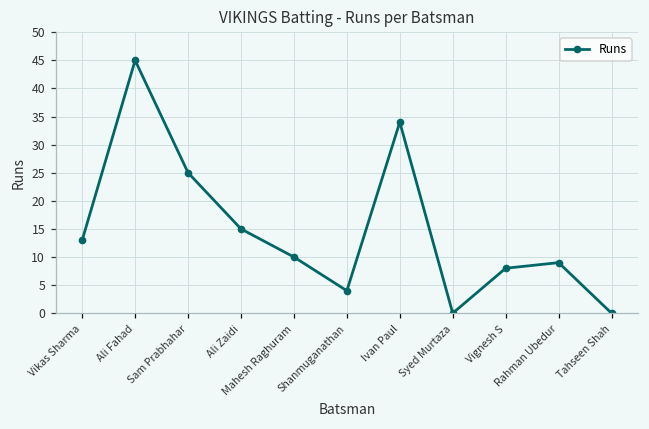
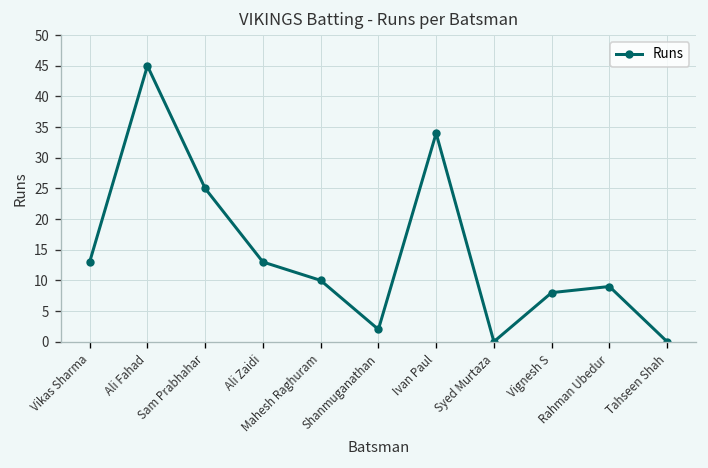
Ali Zaidi: 15 -> 13
Shanmuganathan: 4 -> 2
